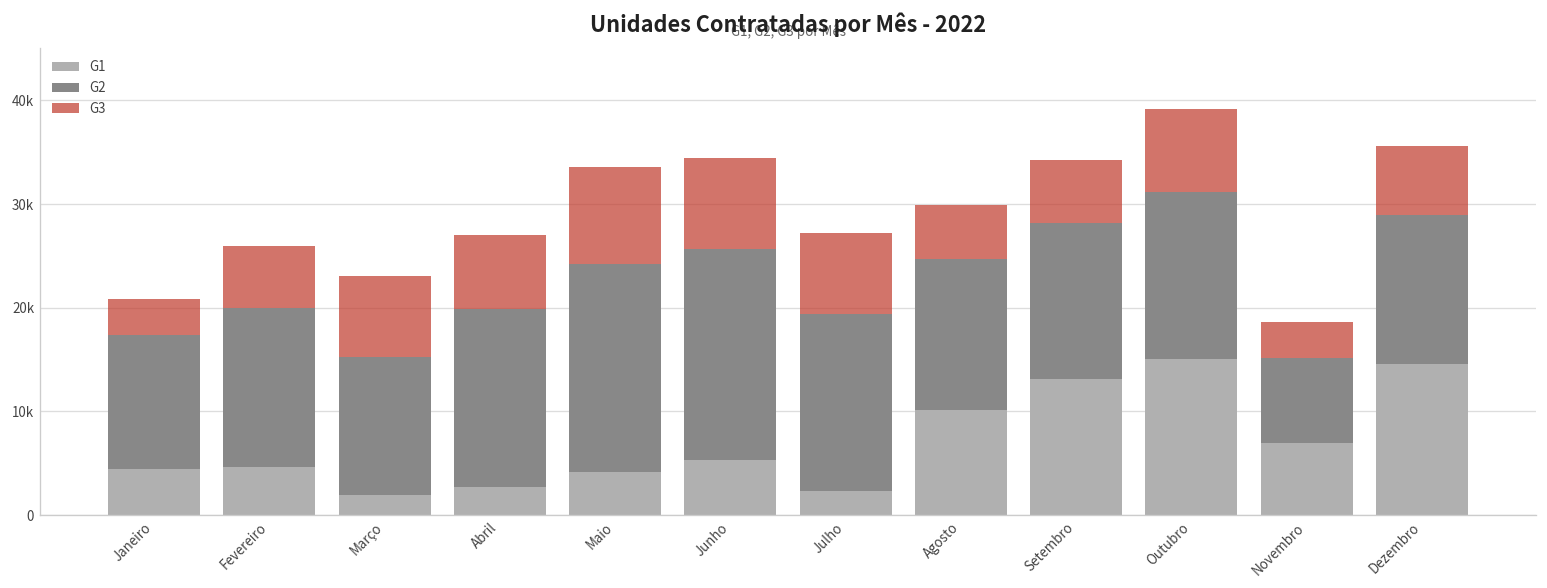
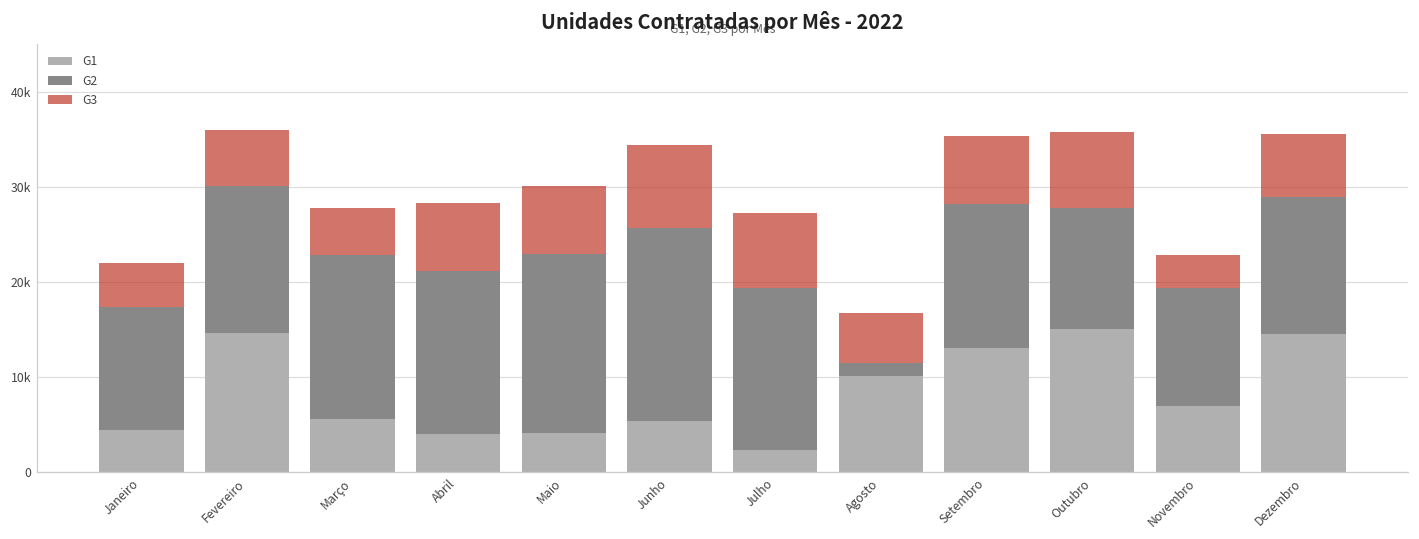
G3, Janeiro: 3000 -> 5000
G1, Fevereiro: 5000 -> 15000
G1, Março: 2000 -> 6000
G2, Março: 13000 -> 17000
G3, Março: 8000 -> 5000
G1, Abril: 3000 -> 4000
G2, Maio: 20000 -> 19000
G3, Maio: 9000 -> 7000
G2, Agosto: 15000 -> 1000
G3, Setembro: 6000 -> 7000
G2, Outubro: 16000 -> 13000
G2, Novembro: 8000 -> 12000
